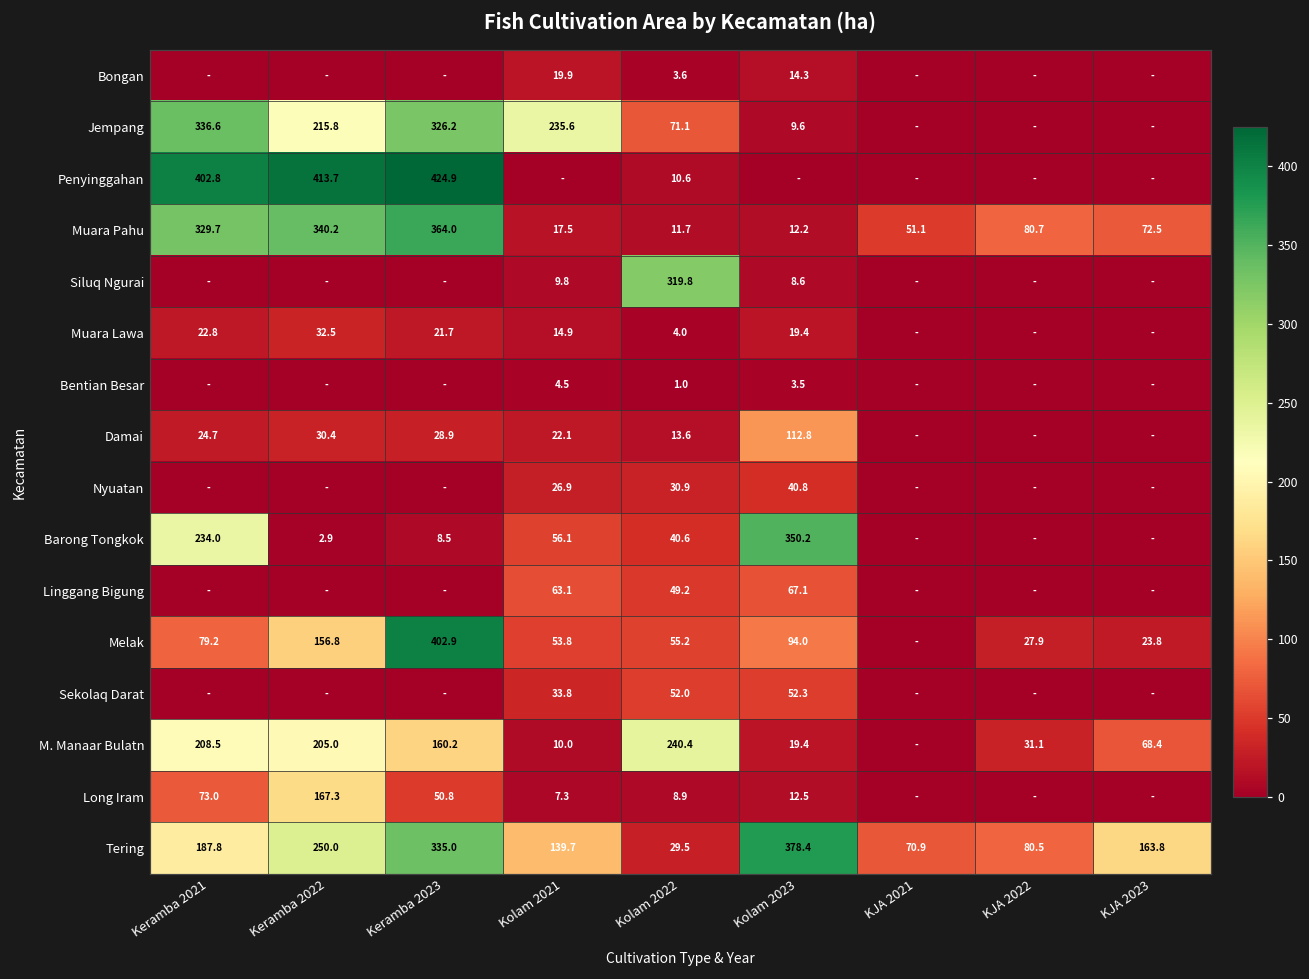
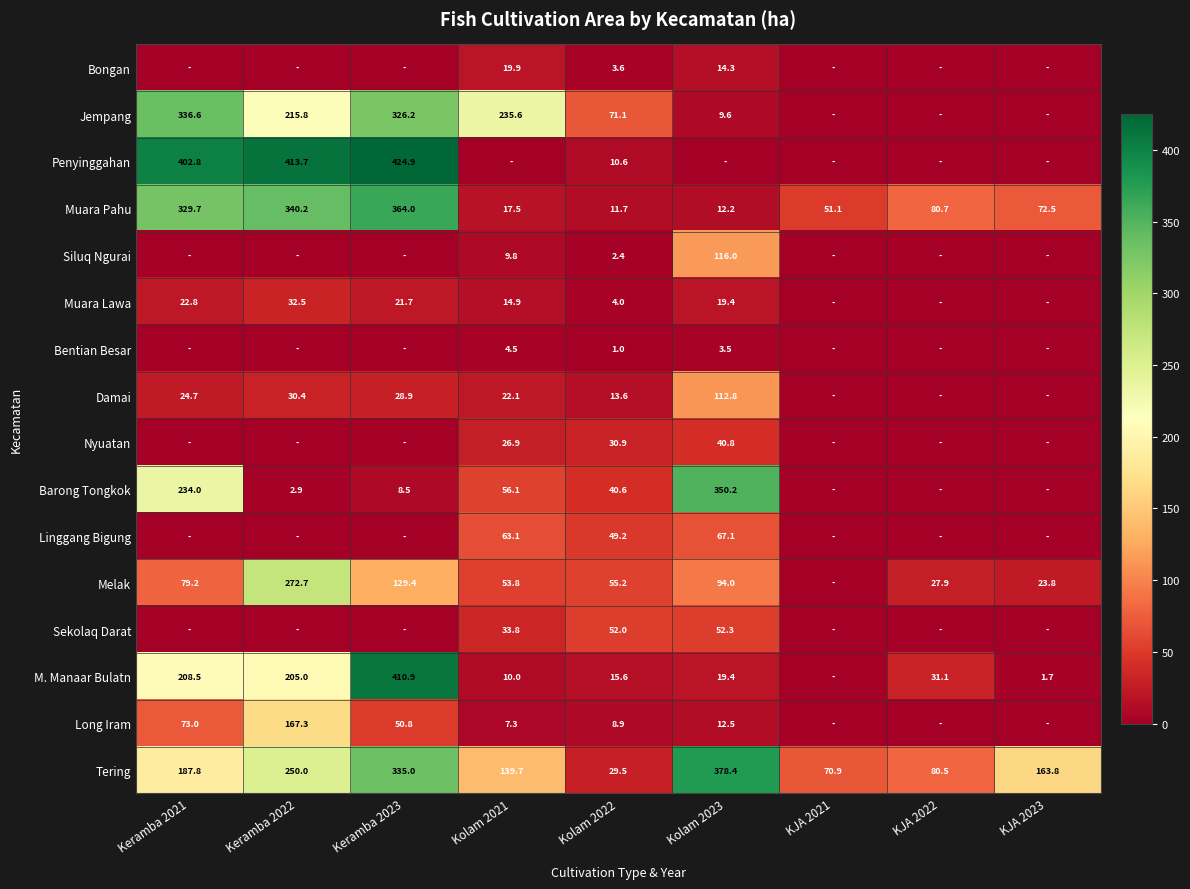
Siluq Ngurai, Kolam 2022: 319.8 -> 2.4
Siluq Ngurai, Kolam 2023: 8.6 -> 116.0
Melak, Keramba 2022: 156.8 -> 272.7
Melak, Keramba 2023: 402.9 -> 129.4
M. Manaar Bulatn, Keramba 2023: 160.2 -> 410.9
M. Manaar Bulatn, Kolam 2022: 240.4 -> 15.6
M. Manaar Bulatn, KJA 2023: 68.4 -> 1.7
